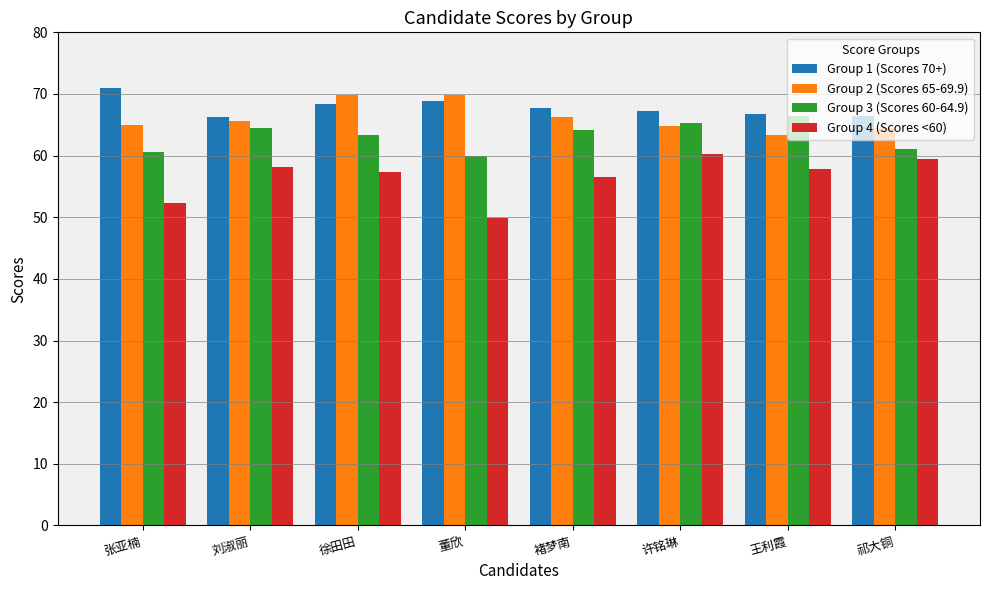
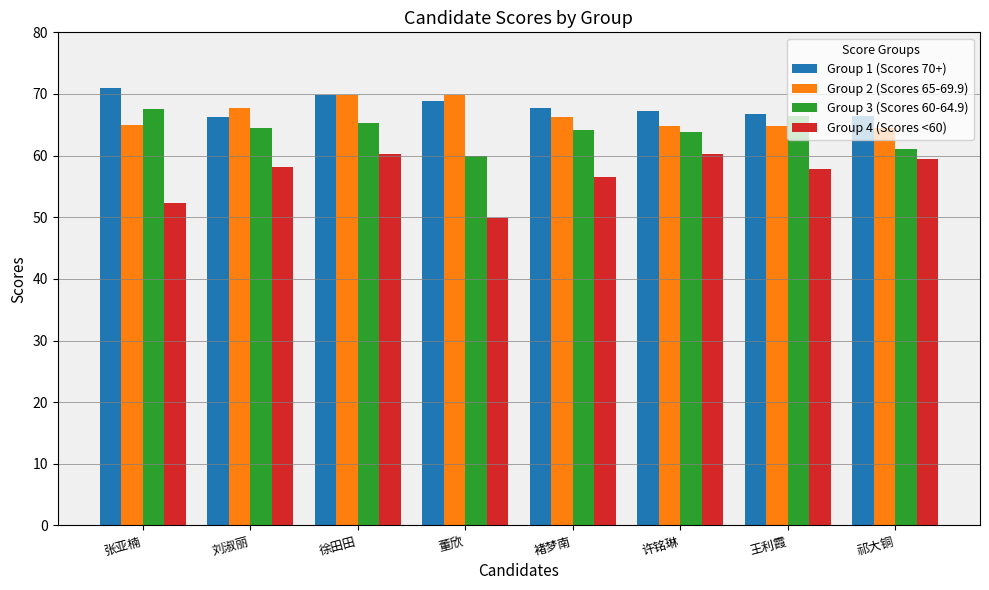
Group 3 (Scores 60-64.9), 张亚楠: 61 -> 68
Group 2 (Scores 65-69.9), 刘淑丽: 66 -> 68
Group 1 (Scores 70+), 徐田田: 68 -> 70
Group 3 (Scores 60-64.9), 徐田田: 63 -> 65
Group 4 (Scores <60), 徐田田: 57 -> 60
Group 3 (Scores 60-64.9), 许铭琳: 65 -> 64
Group 2 (Scores 65-69.9), 王利霞: 63 -> 65
